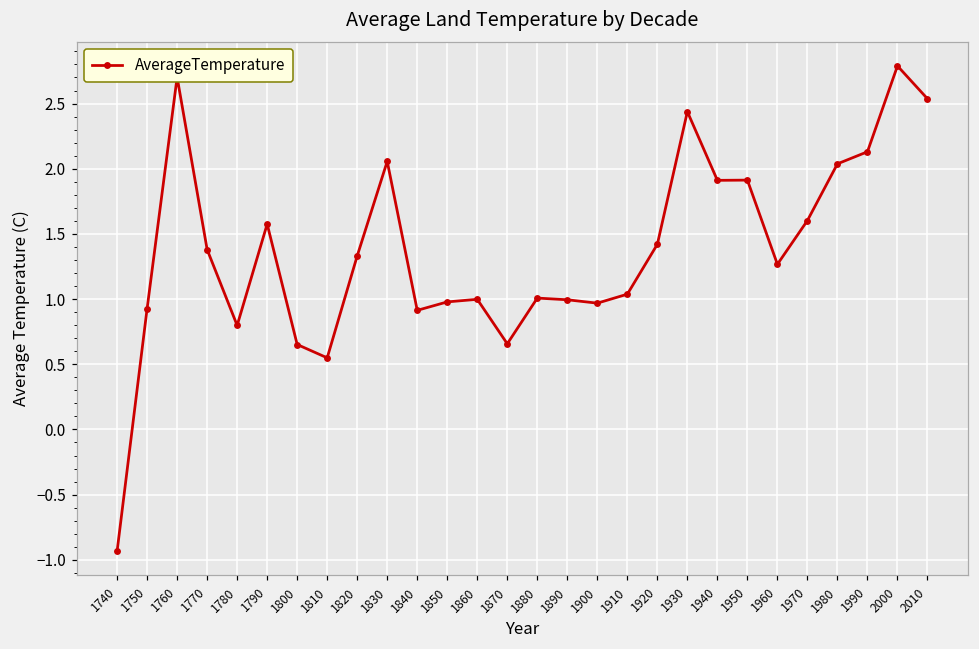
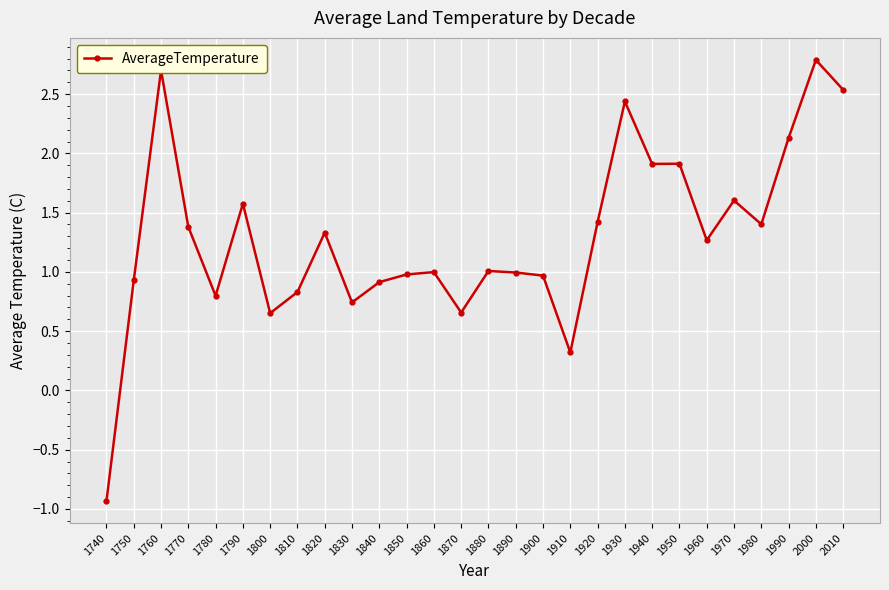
1810: 0.55 -> 0.83
1830: 2.06 -> 0.74
1910: 1.04 -> 0.32
1980: 2.04 -> 1.40
